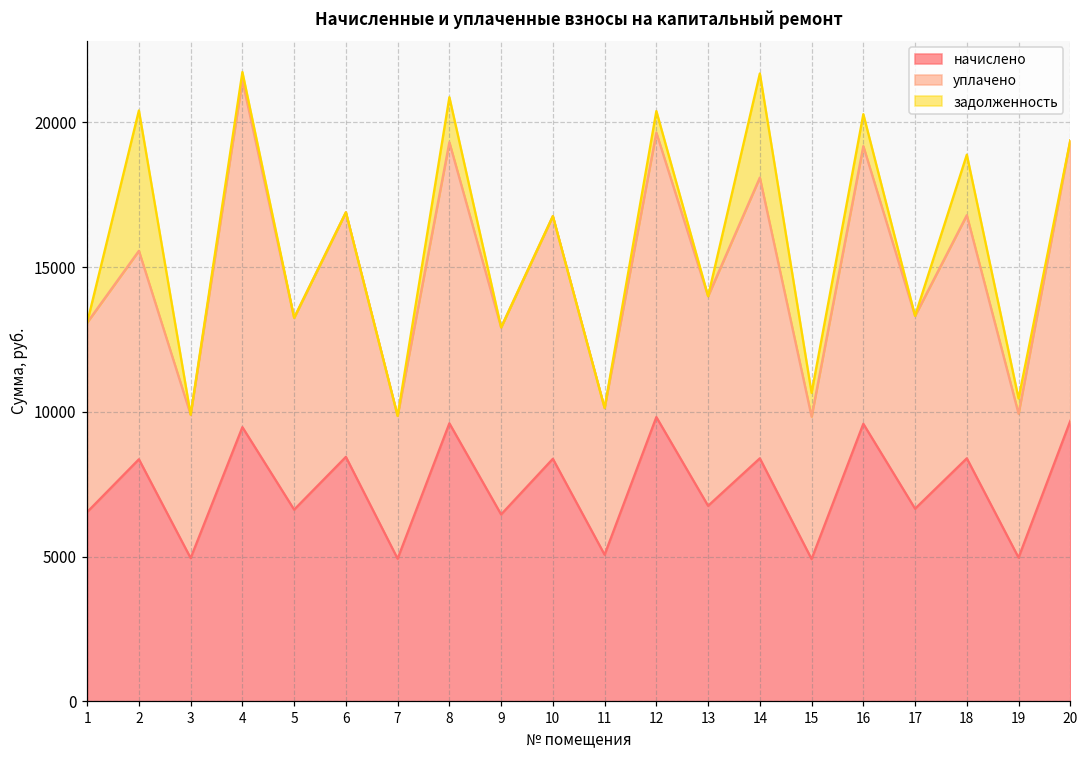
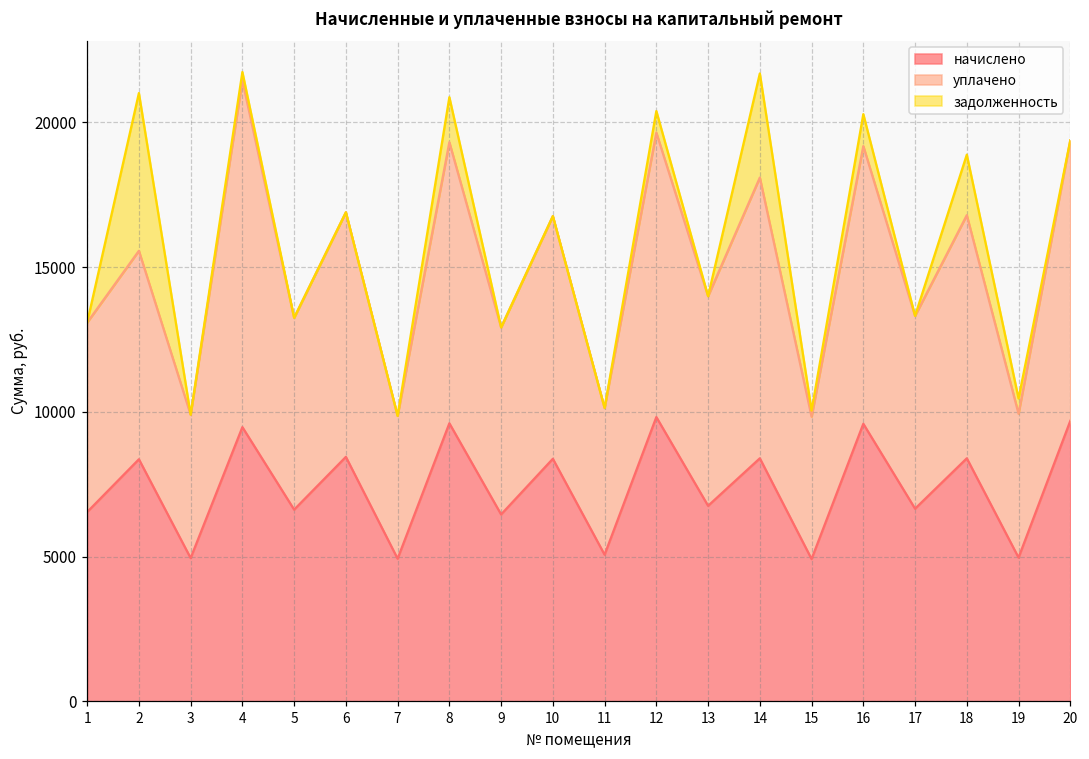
задолженность, 2: 4800 -> 5400
задолженность, 15: 800 -> 200
